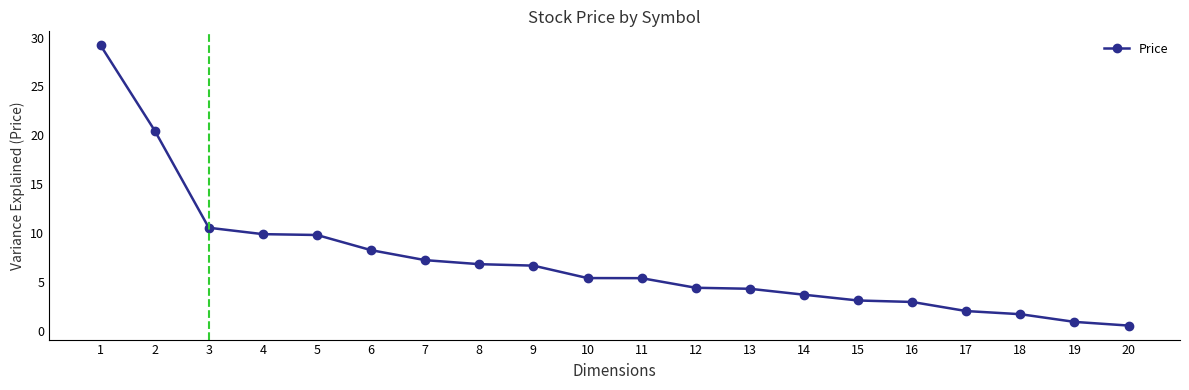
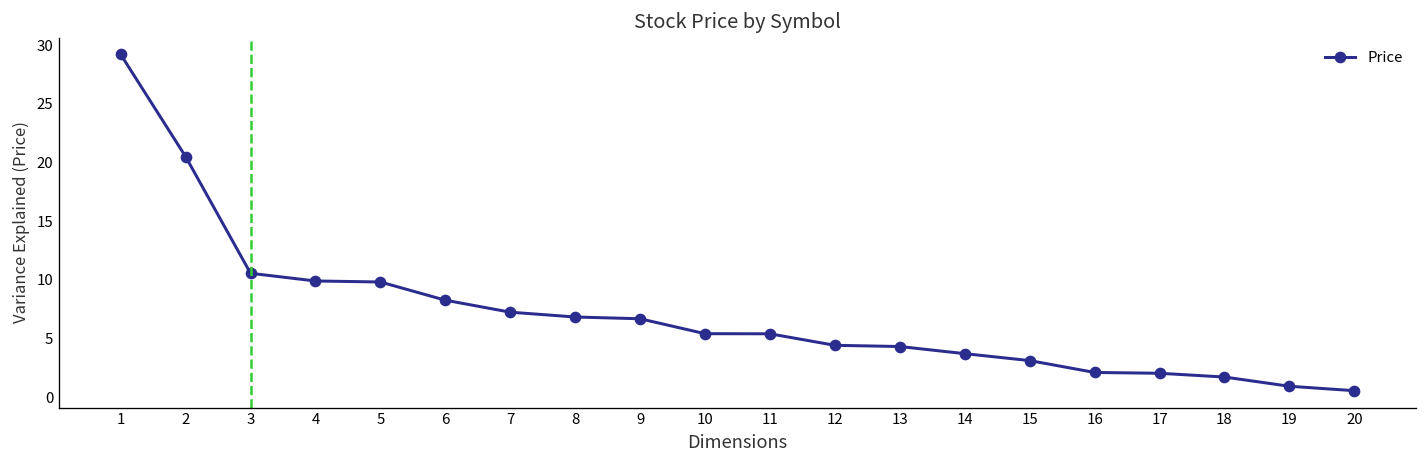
16: 3 -> 2
